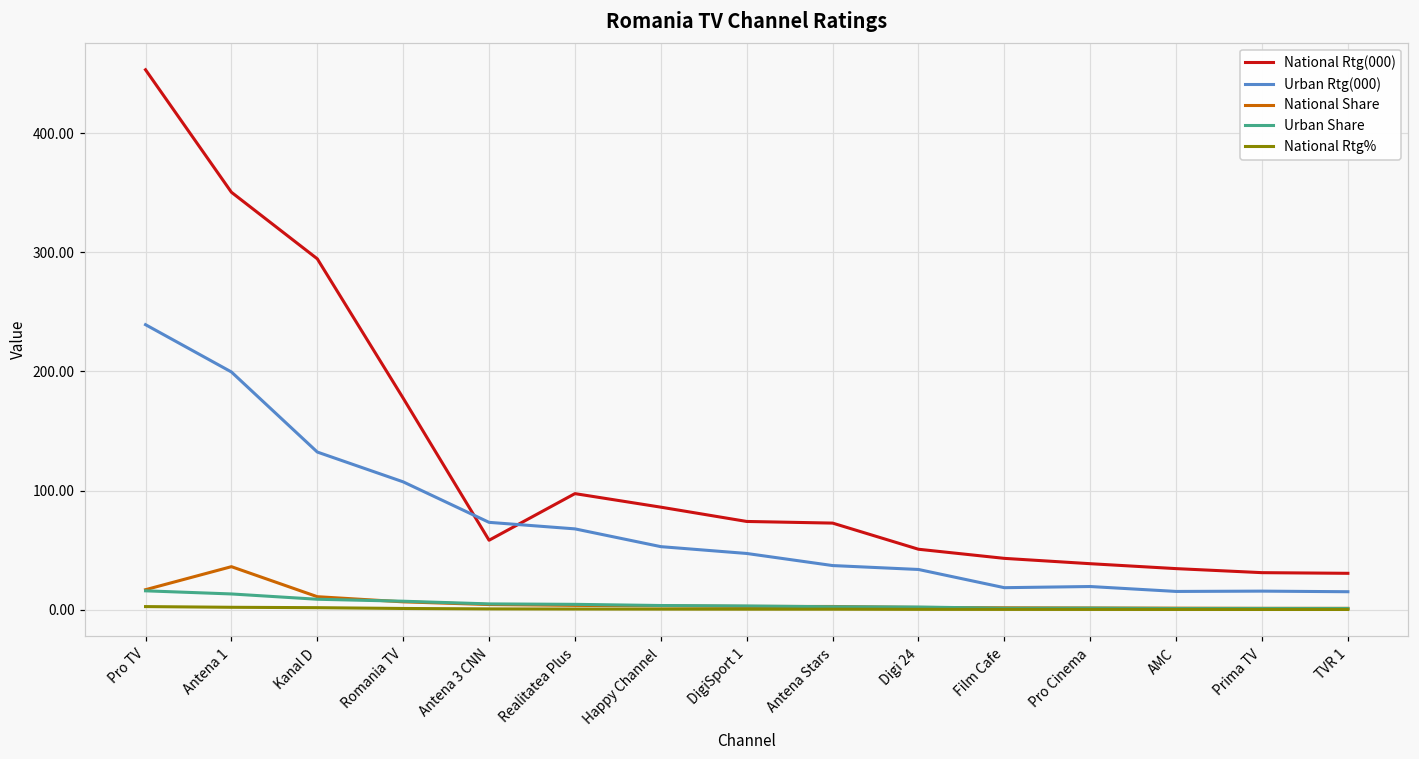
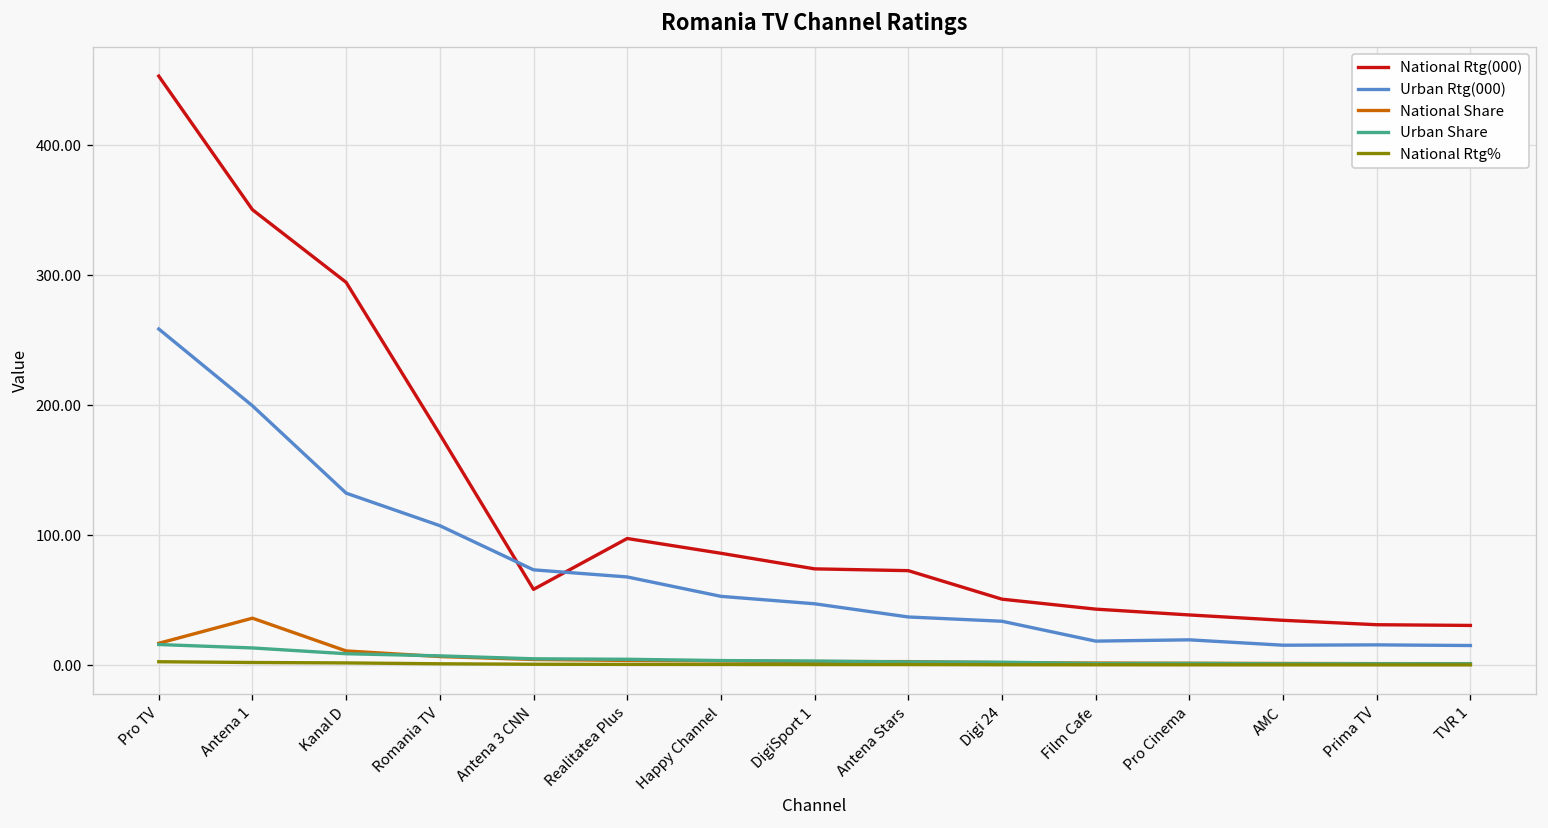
Urban Rtg(000), Pro TV: 239 -> 259
